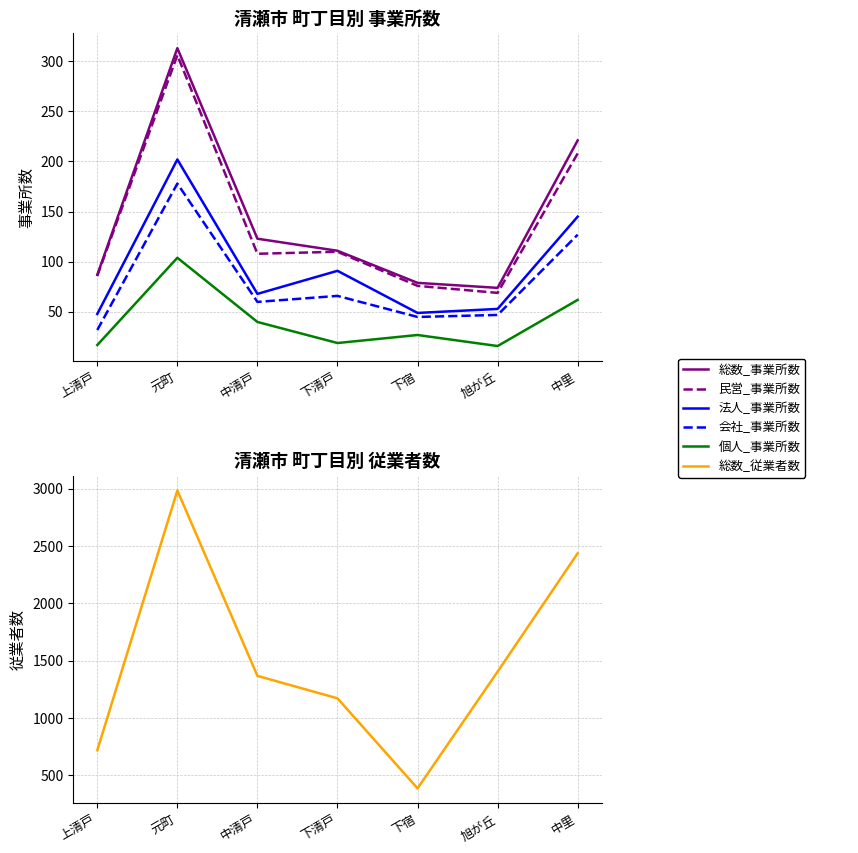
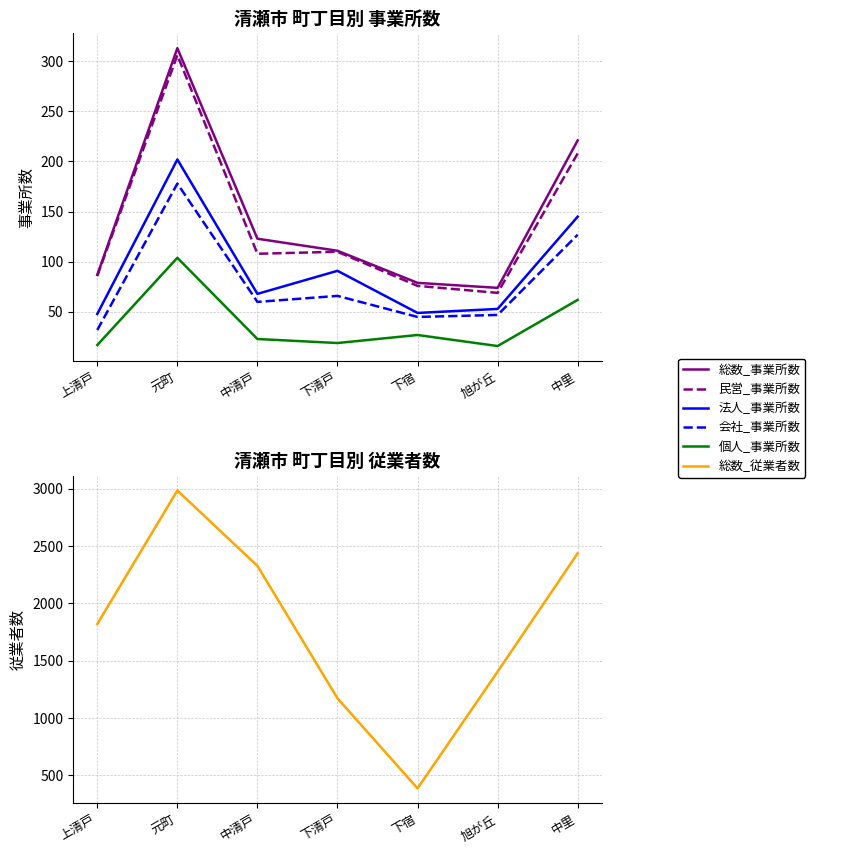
清瀬市 町丁目別 事業所数, 個人_事業所数, 中清戸: 40 -> 23
清瀬市 町丁目別 従業者数, 上清戸: 720 -> 1820
清瀬市 町丁目別 従業者数, 中清戸: 1370 -> 2330
